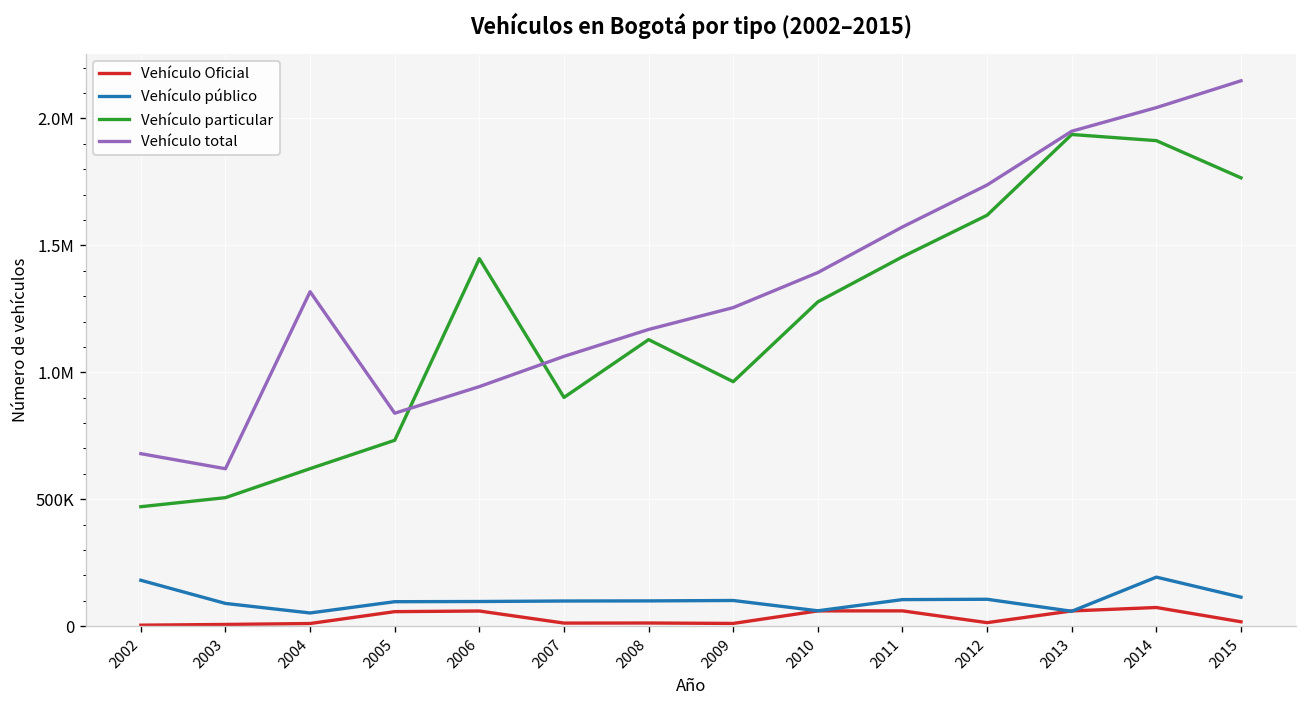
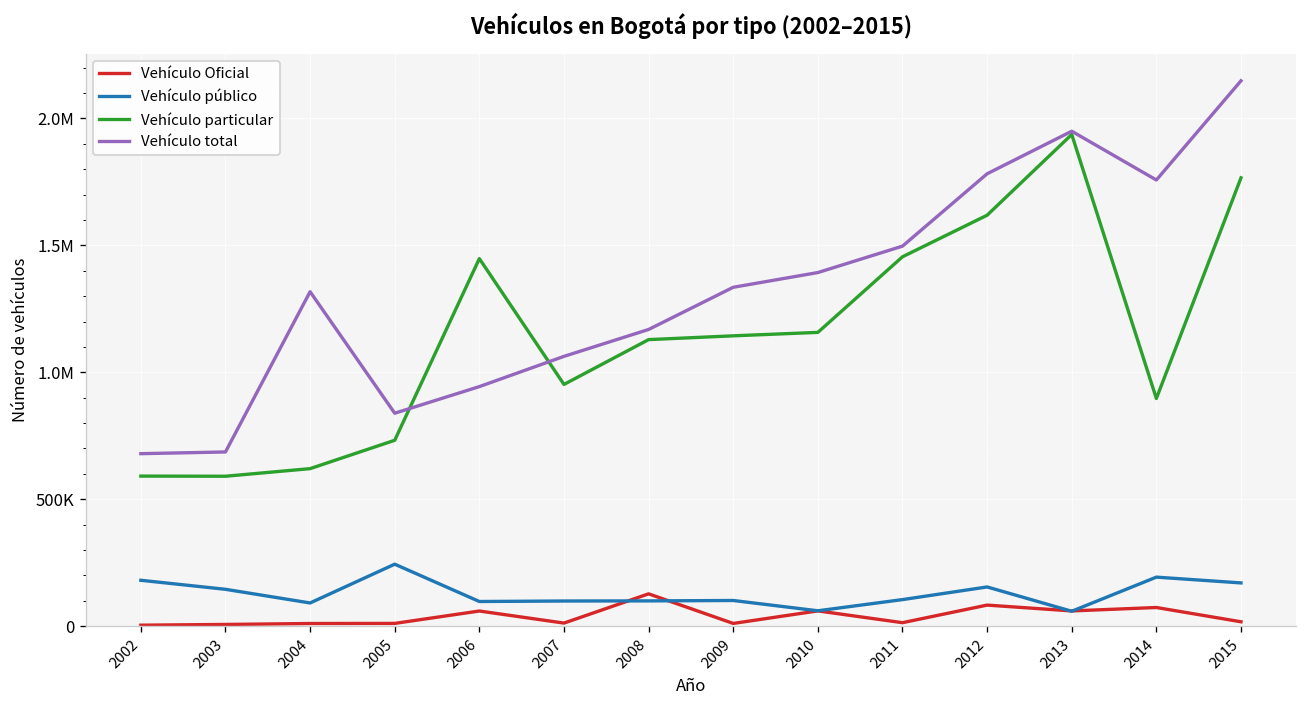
Vehículo particular, 2002: 470000 -> 590000
Vehículo público, 2003: 90000 -> 140000
Vehículo particular, 2003: 510000 -> 590000
Vehículo total, 2003: 620000 -> 690000
Vehículo público, 2004: 50000 -> 90000
Vehículo Oficial, 2005: 60000 -> 10000
Vehículo público, 2005: 100000 -> 240000
Vehículo particular, 2007: 900000 -> 950000
Vehículo Oficial, 2008: 10000 -> 130000
Vehículo particular, 2009: 960000 -> 1140000
Vehículo total, 2009: 1250000 -> 1330000
Vehículo particular, 2010: 1280000 -> 1160000
Vehículo Oficial, 2011: 60000 -> 10000
Vehículo total, 2011: 1570000 -> 1500000
Vehículo Oficial, 2012: 10000 -> 80000
Vehículo público, 2012: 110000 -> 150000
Vehículo total, 2012: 1740000 -> 1780000
Vehículo particular, 2014: 1910000 -> 900000
Vehículo total, 2014: 2040000 -> 1760000
Vehículo público, 2015: 110000 -> 170000
